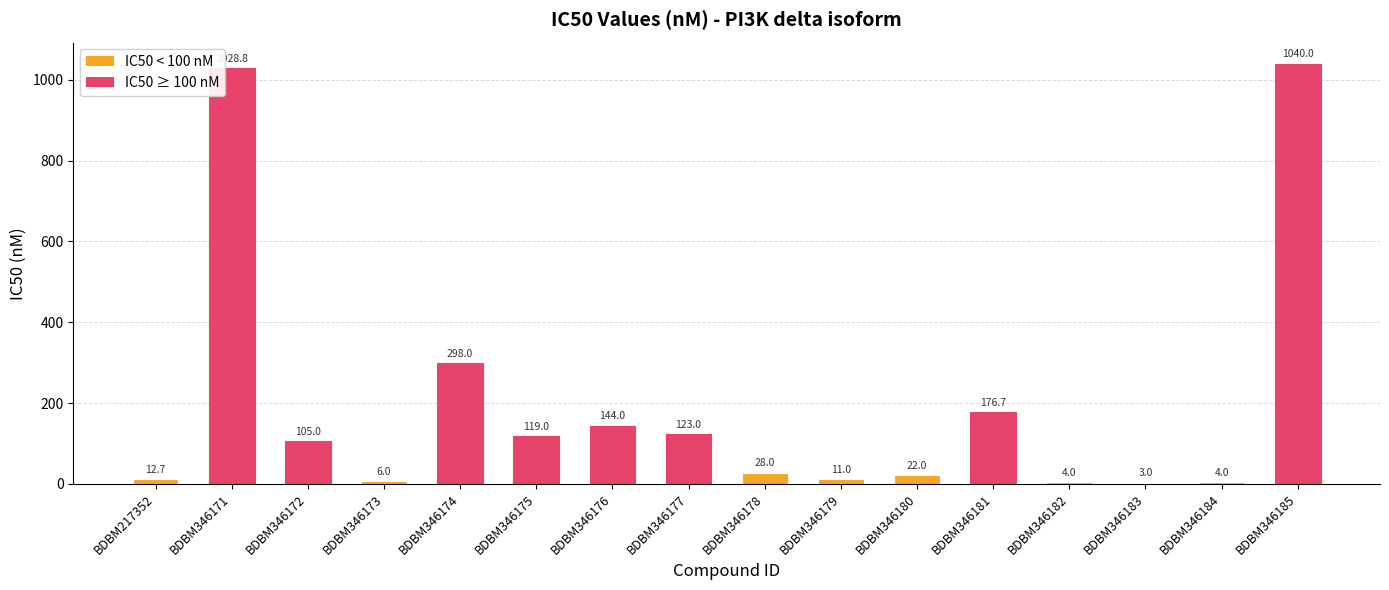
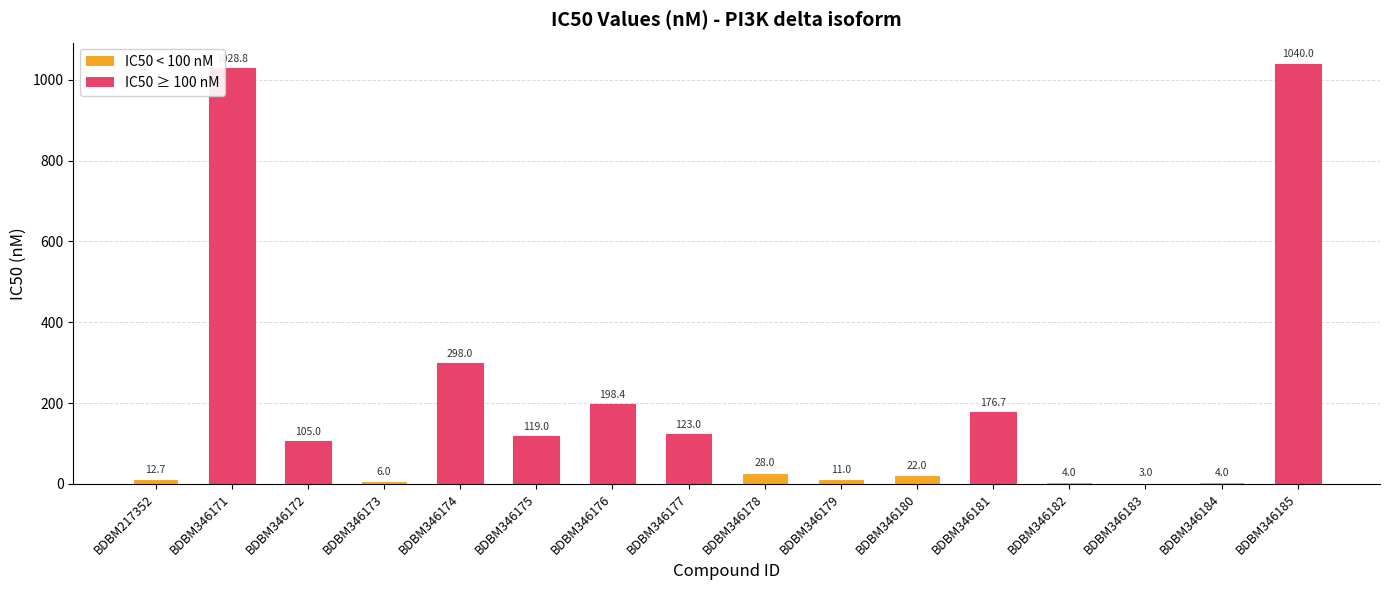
BDBM346176: 144.0 -> 198.4
